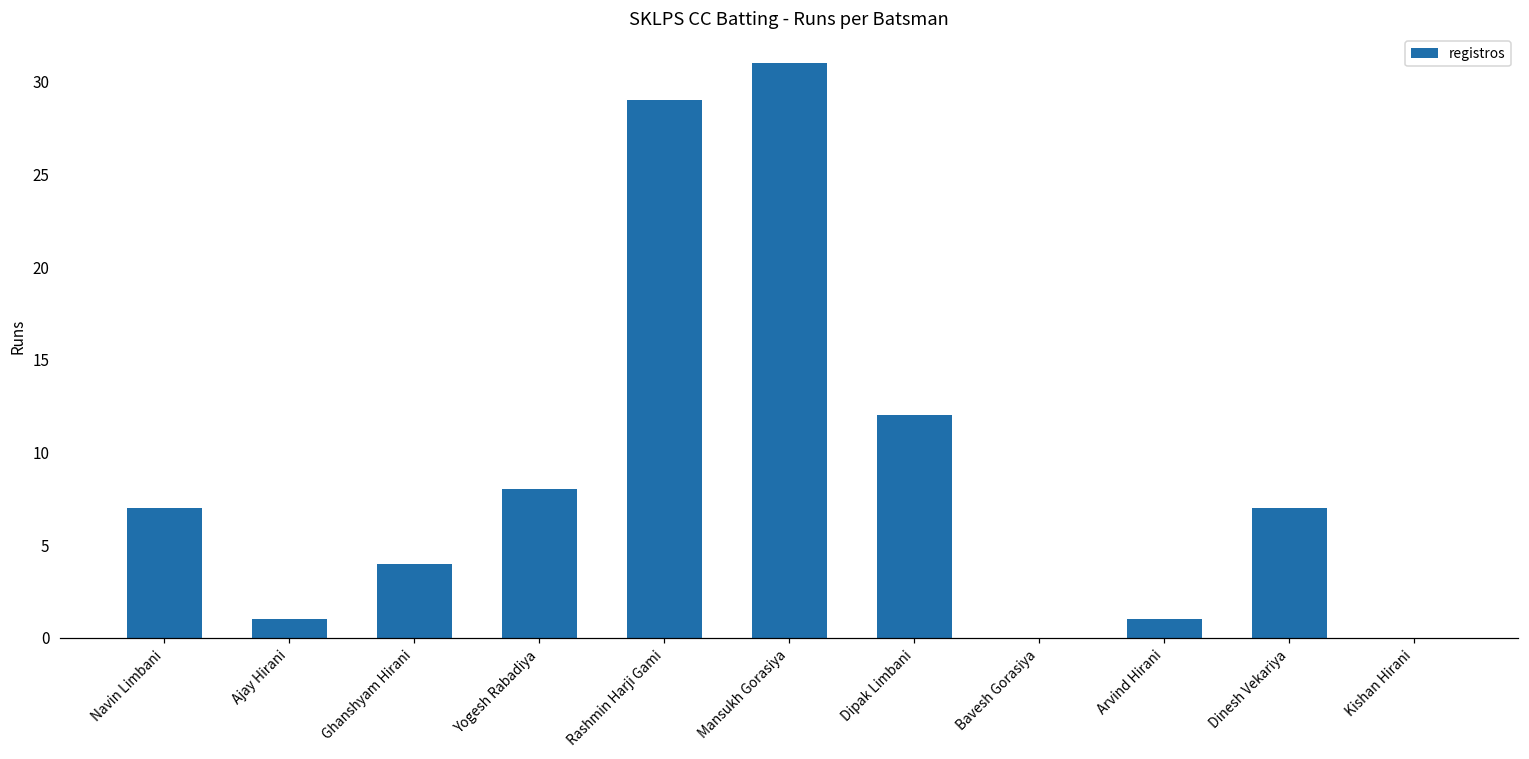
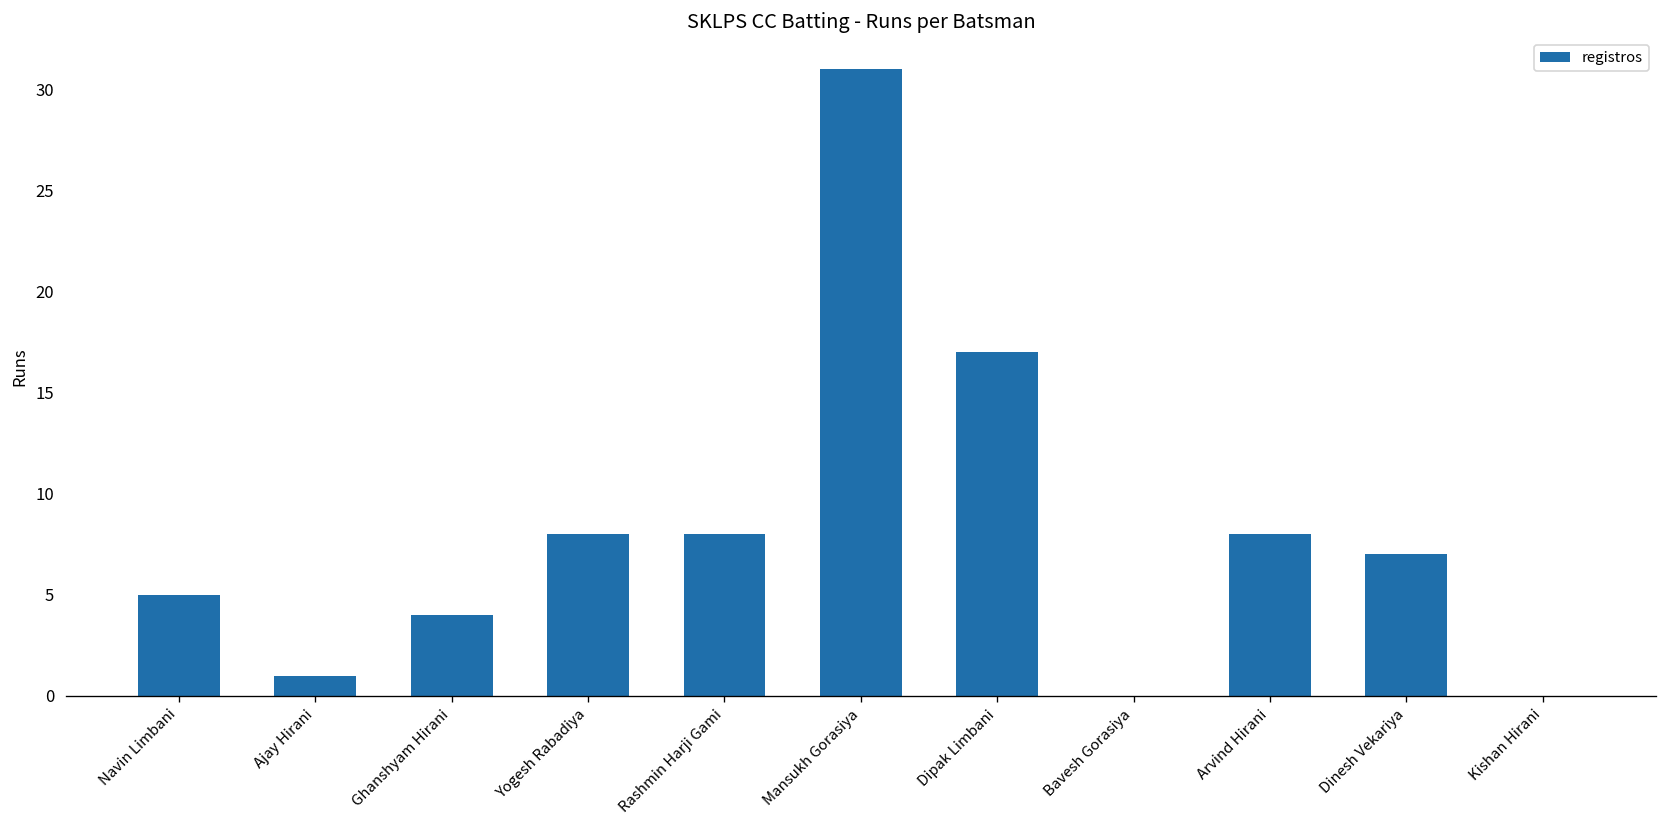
Navin Limbani: 7 -> 5
Rashmin Harji Gami: 29 -> 8
Dipak Limbani: 12 -> 17
Arvind Hirani: 1 -> 8
